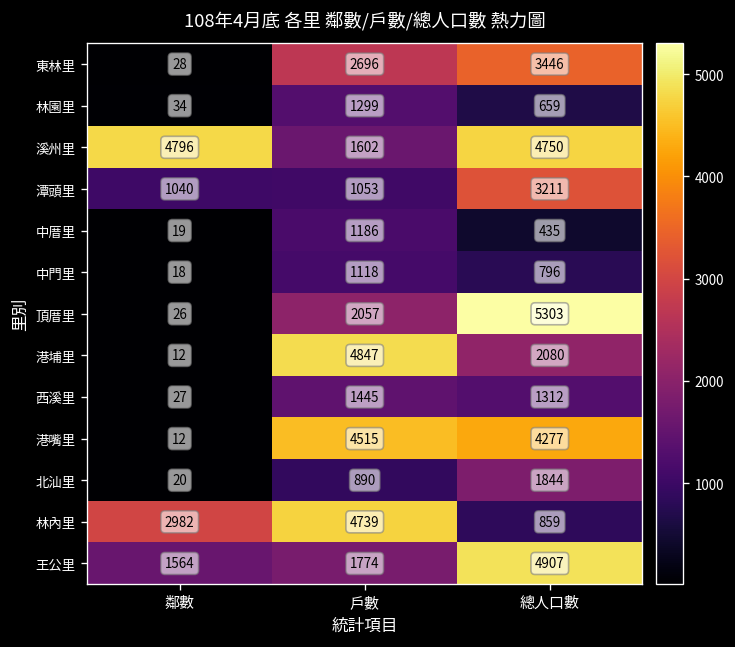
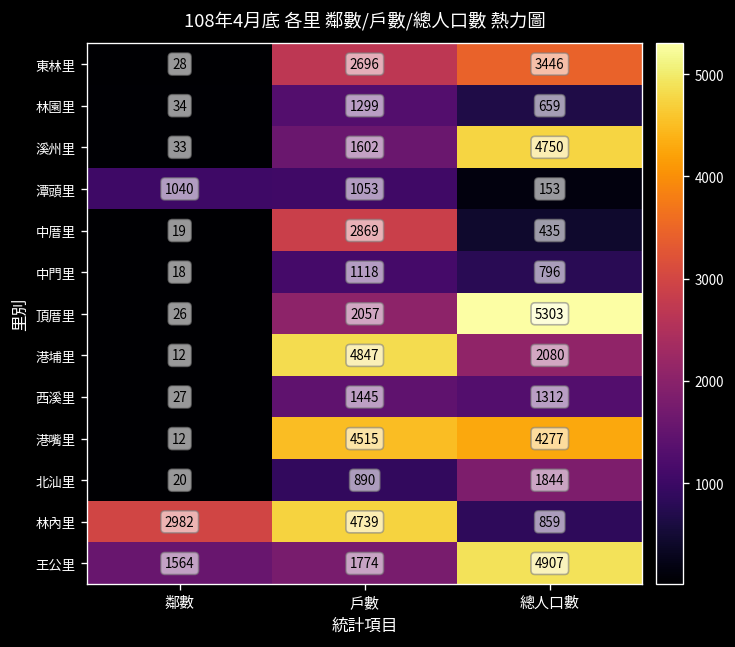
溪州里, 鄰數: 4796 -> 33
潭頭里, 總人口數: 3211 -> 153
中厝里, 戶數: 1186 -> 2869
